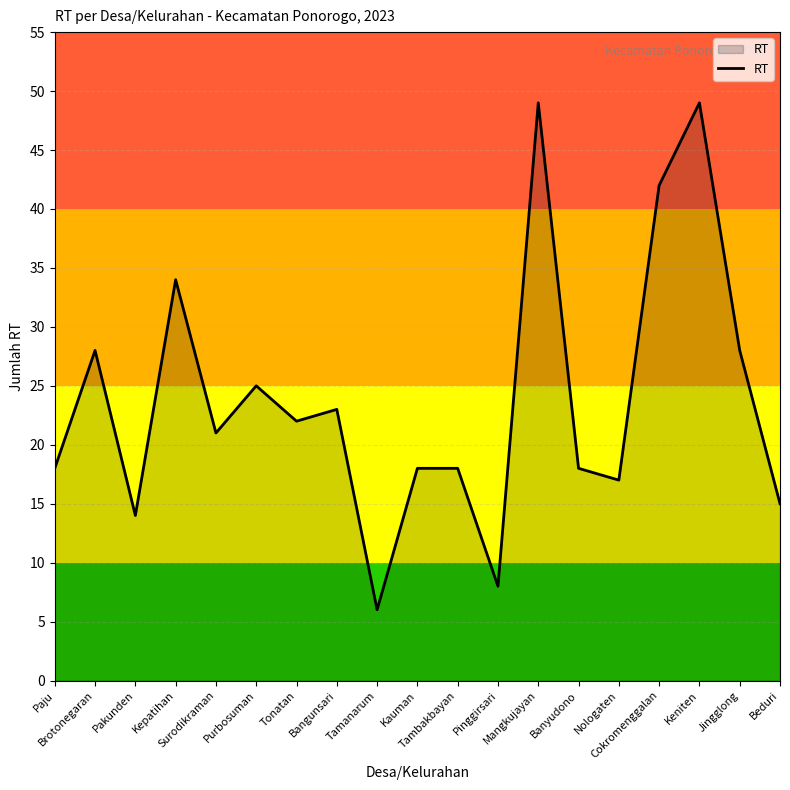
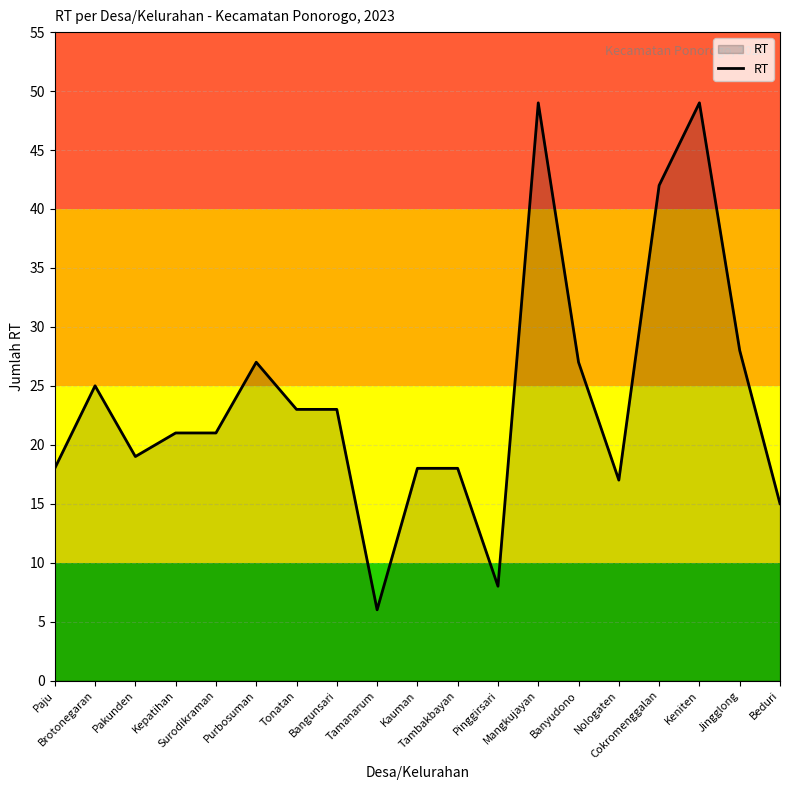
Brotonegaran: 28 -> 25
Pakunden: 14 -> 19
Kepatihan: 34 -> 21
Purbosuman: 25 -> 27
Tonatan: 22 -> 23
Banyudono: 18 -> 27
